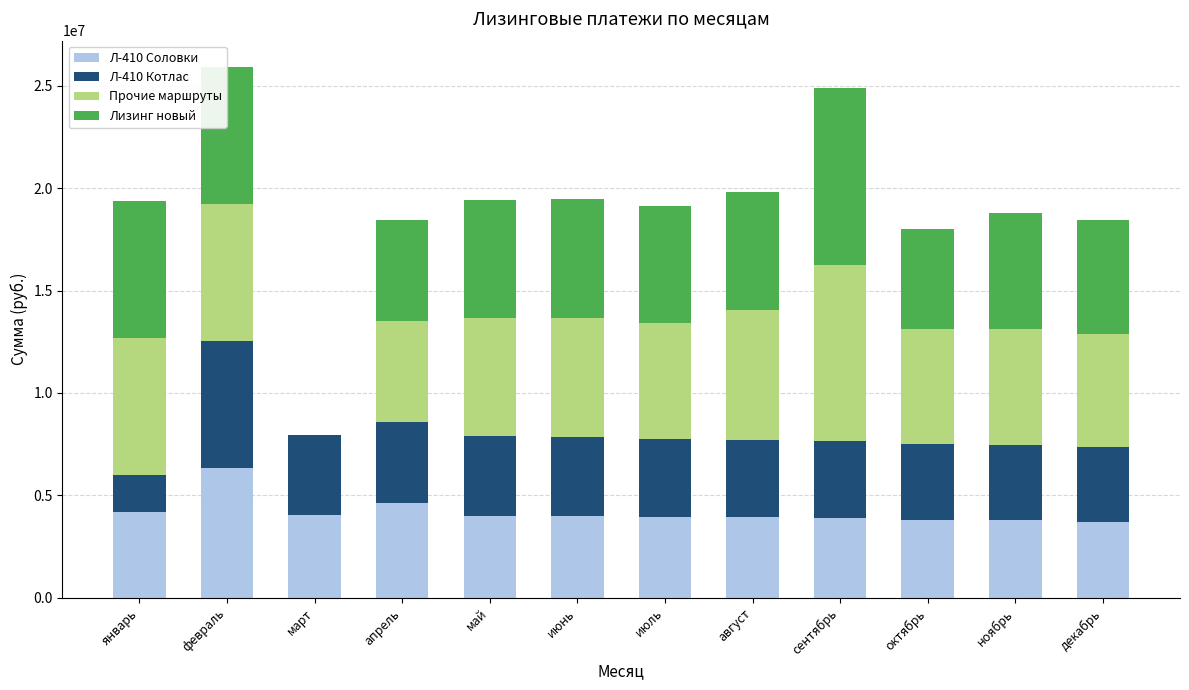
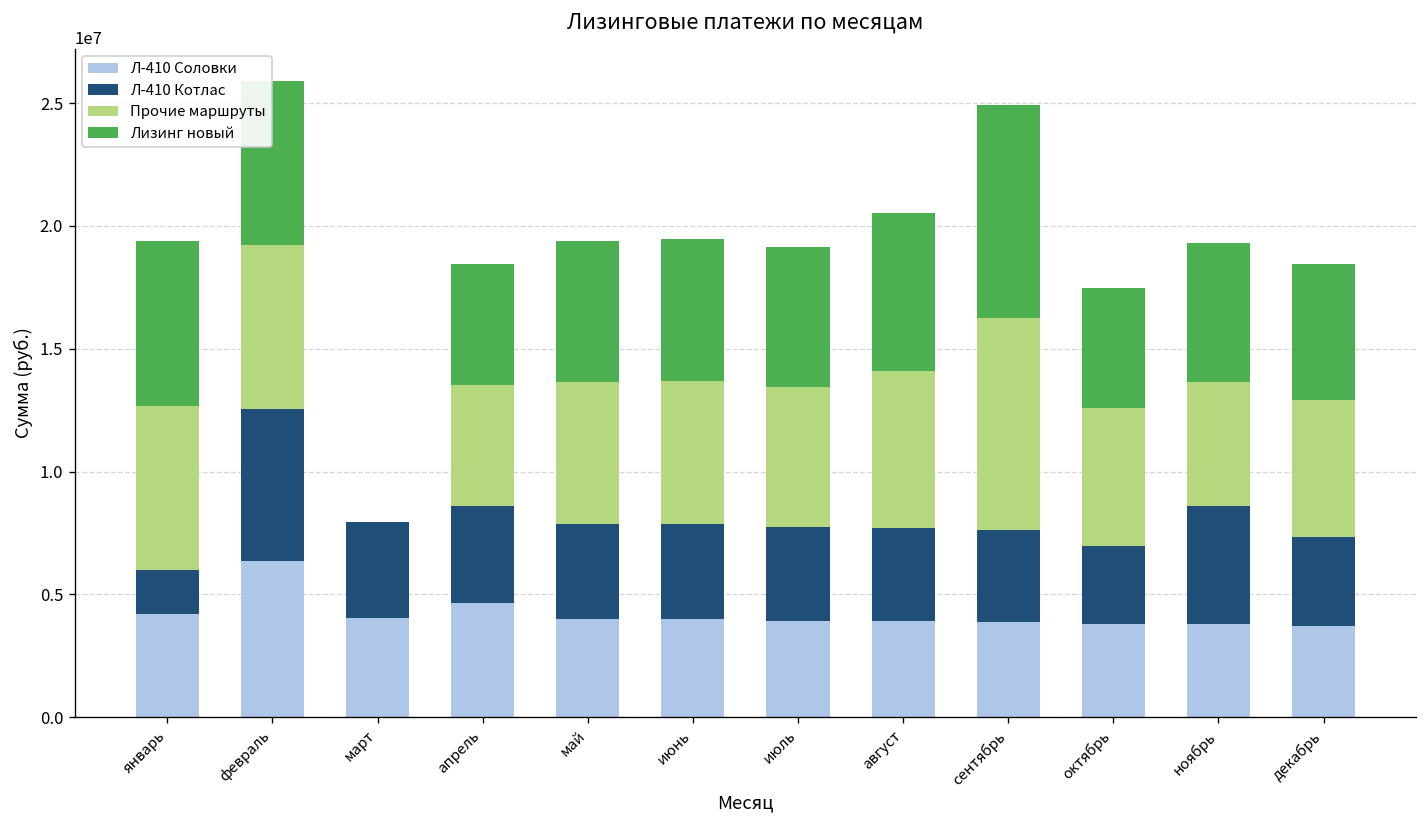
Лизинг новый, август: 5700000 -> 6400000
Л-410 Котлас, октябрь: 3700000 -> 3200000
Л-410 Котлас, ноябрь: 3700000 -> 4800000
Прочие маршруты, ноябрь: 5700000 -> 5000000
